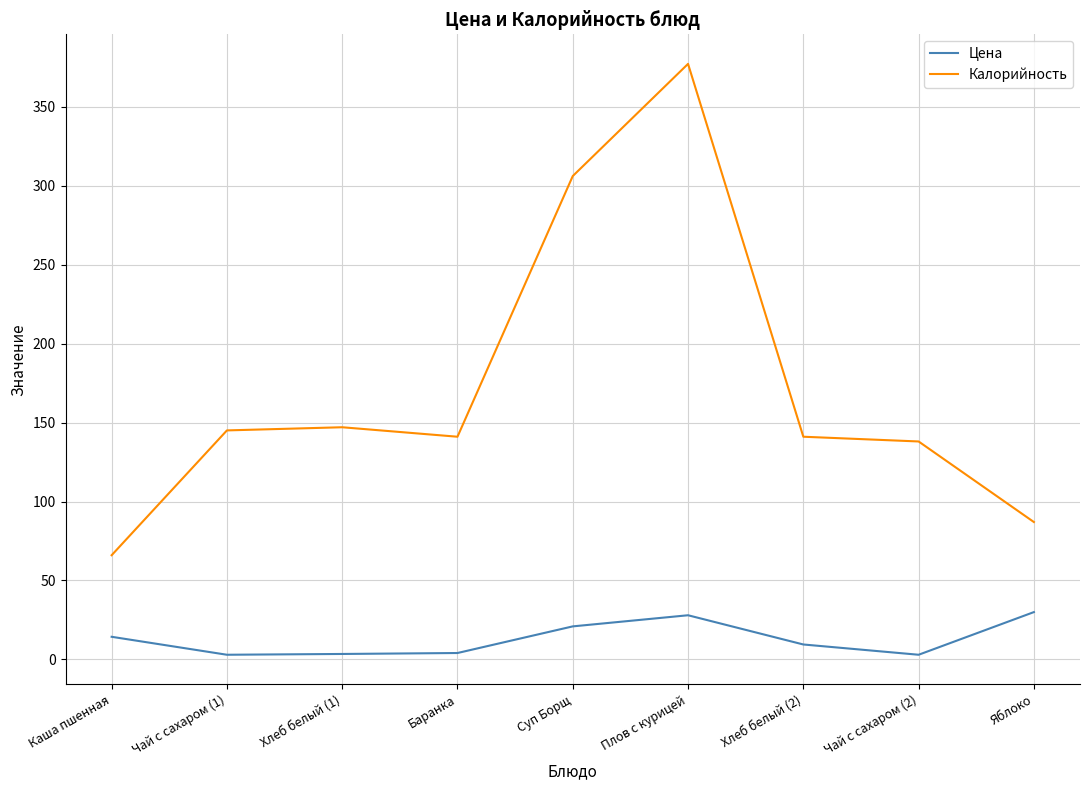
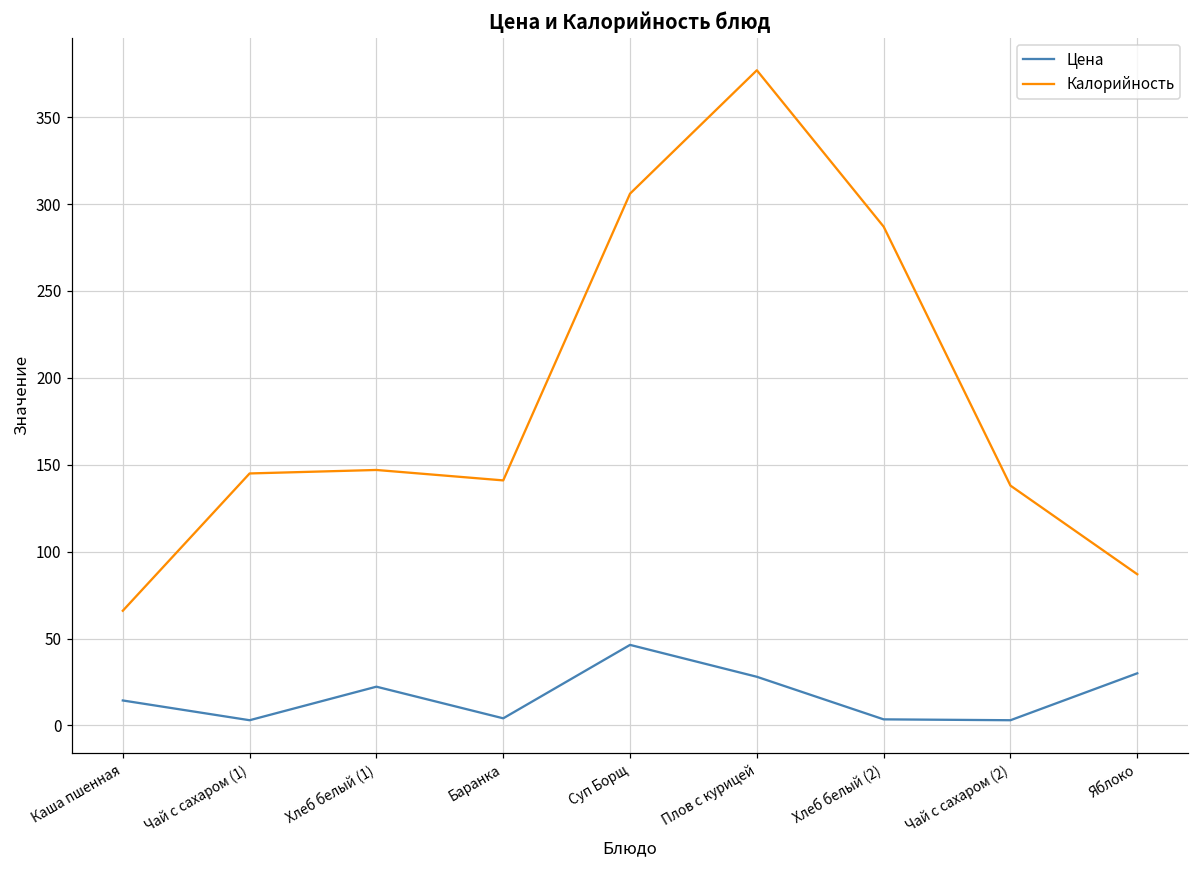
Цена, Хлеб белый (1): 4 -> 22
Цена, Суп Борщ: 21 -> 46
Цена, Хлеб белый (2): 10 -> 4
Калорийность, Хлеб белый (2): 141 -> 287
